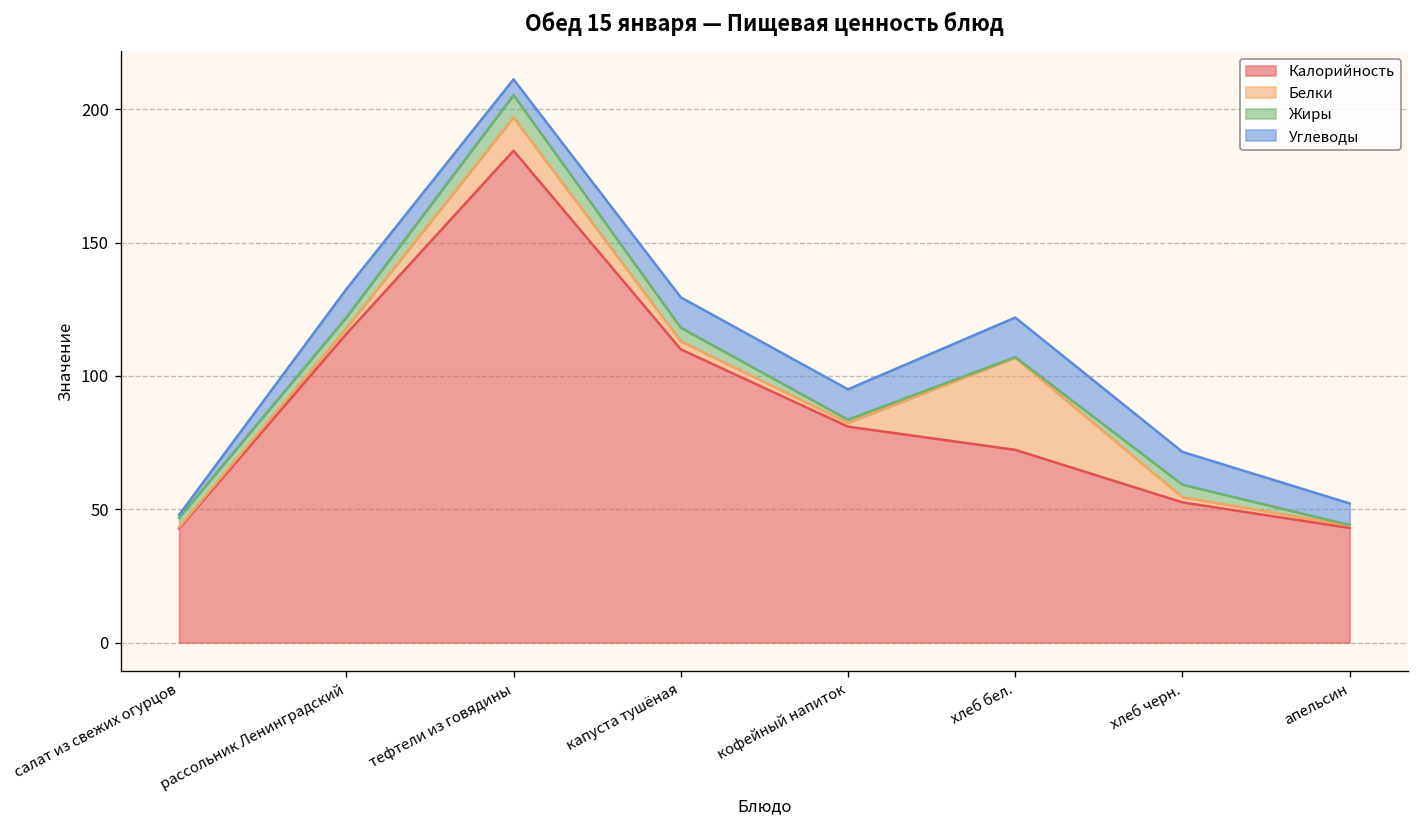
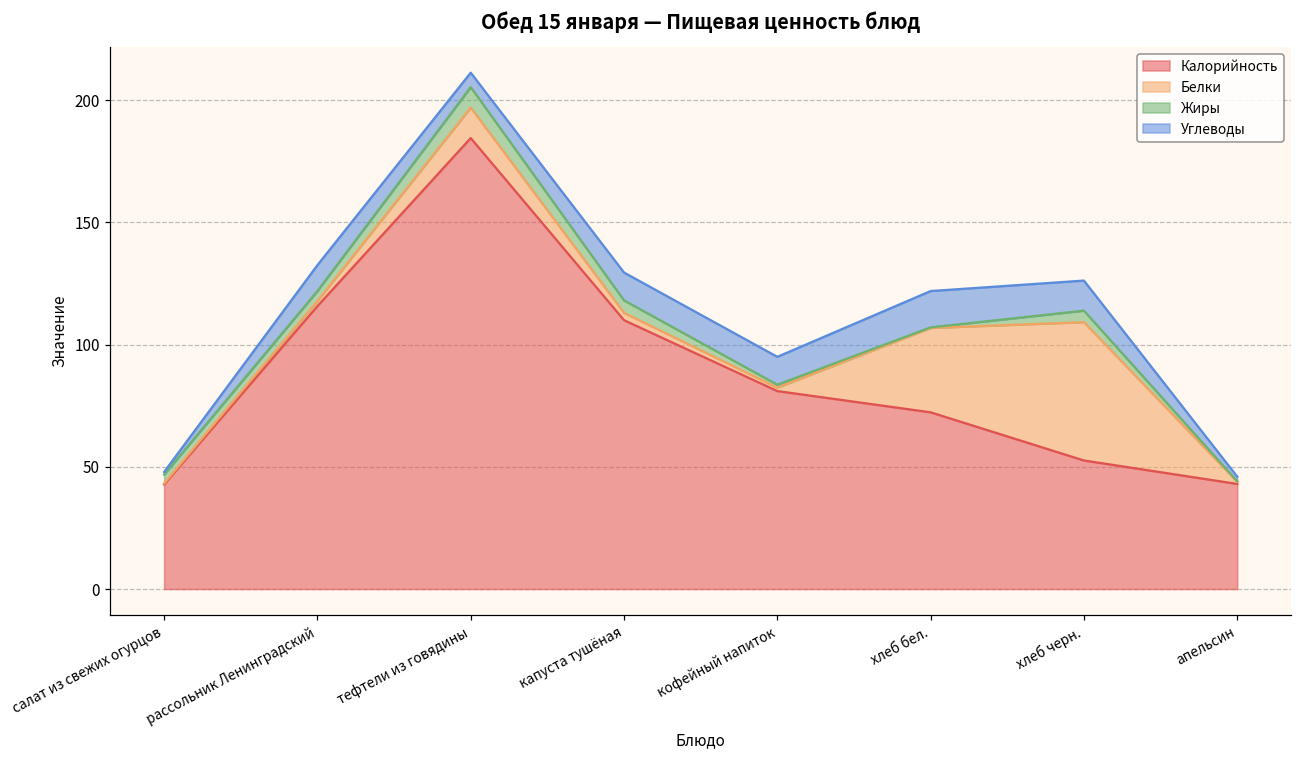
Белки, хлеб черн.: 2 -> 57
Углеводы, апельсин: 8 -> 2
